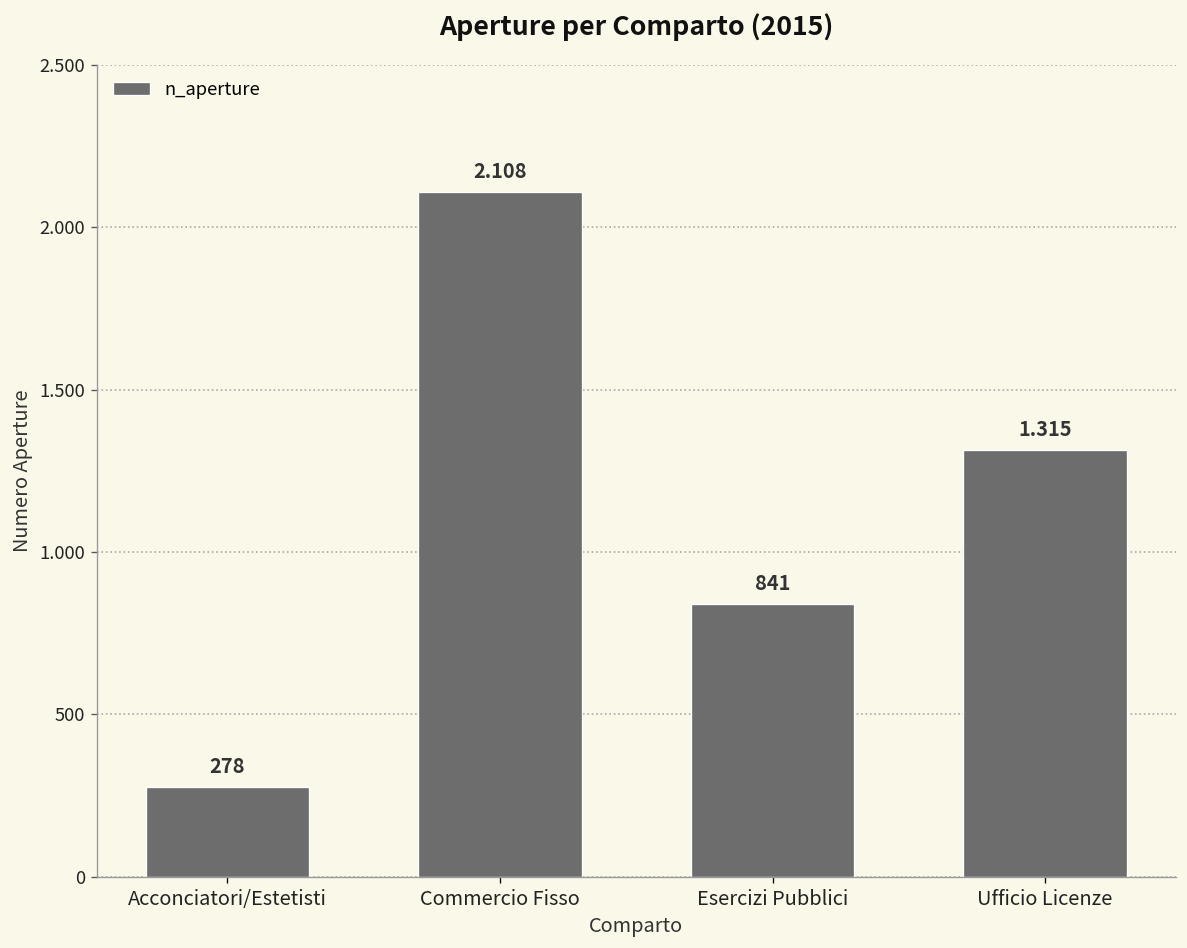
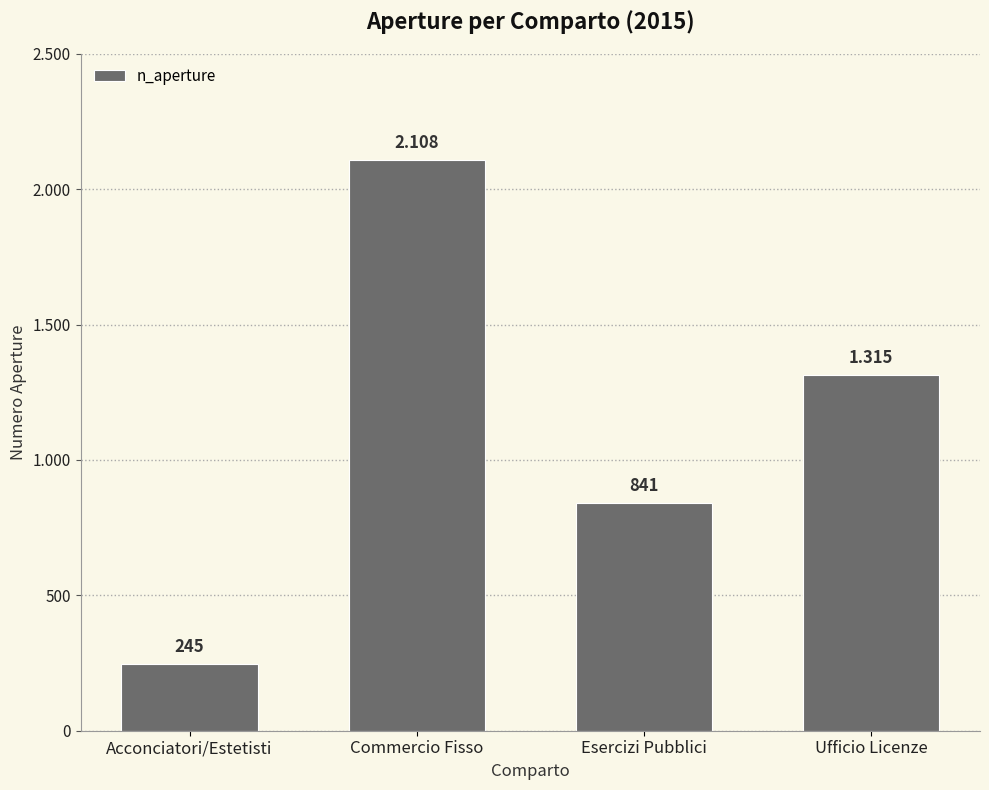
Acconciatori/Estetisti: 278 -> 245
